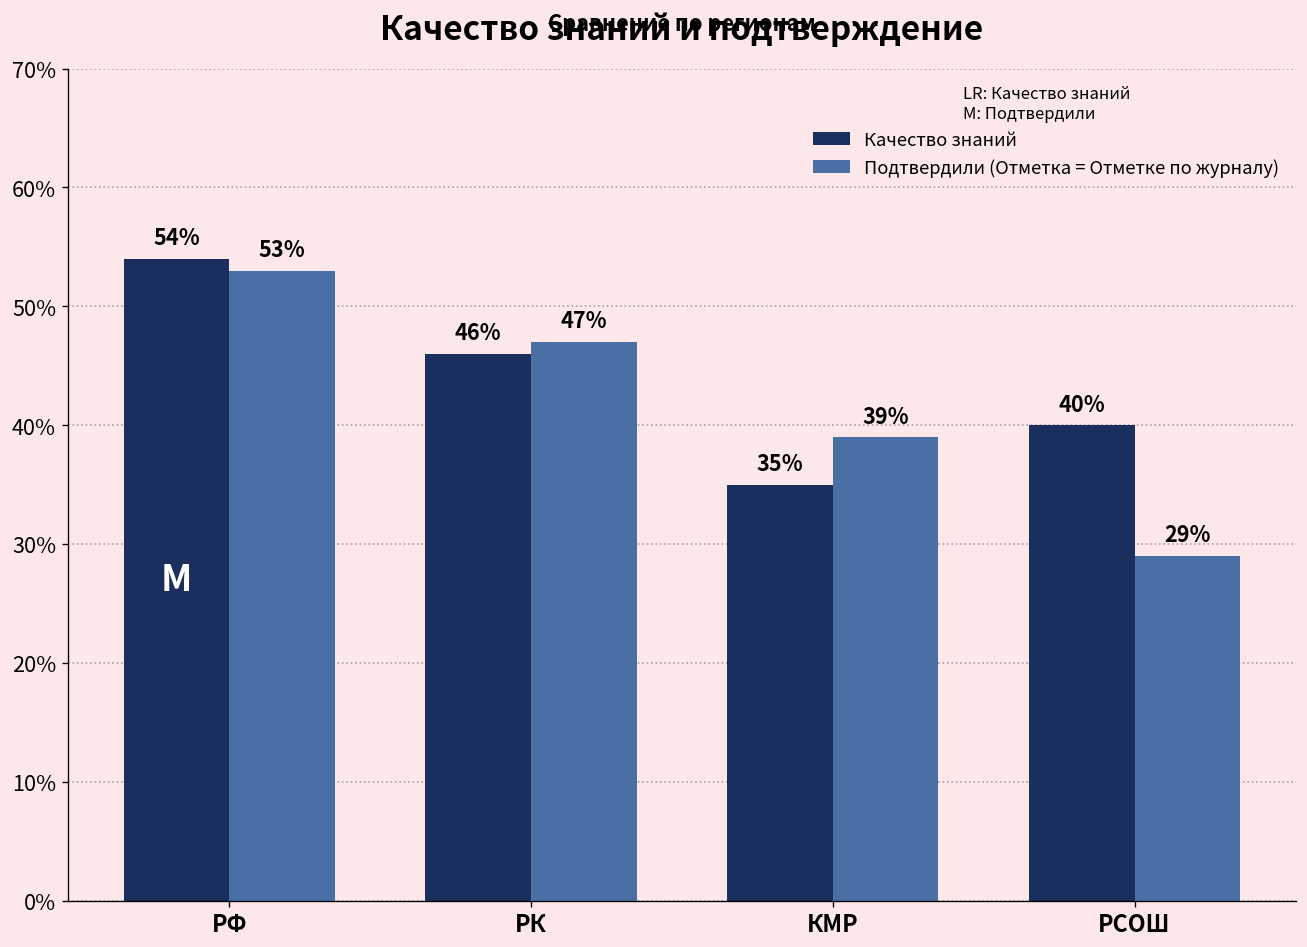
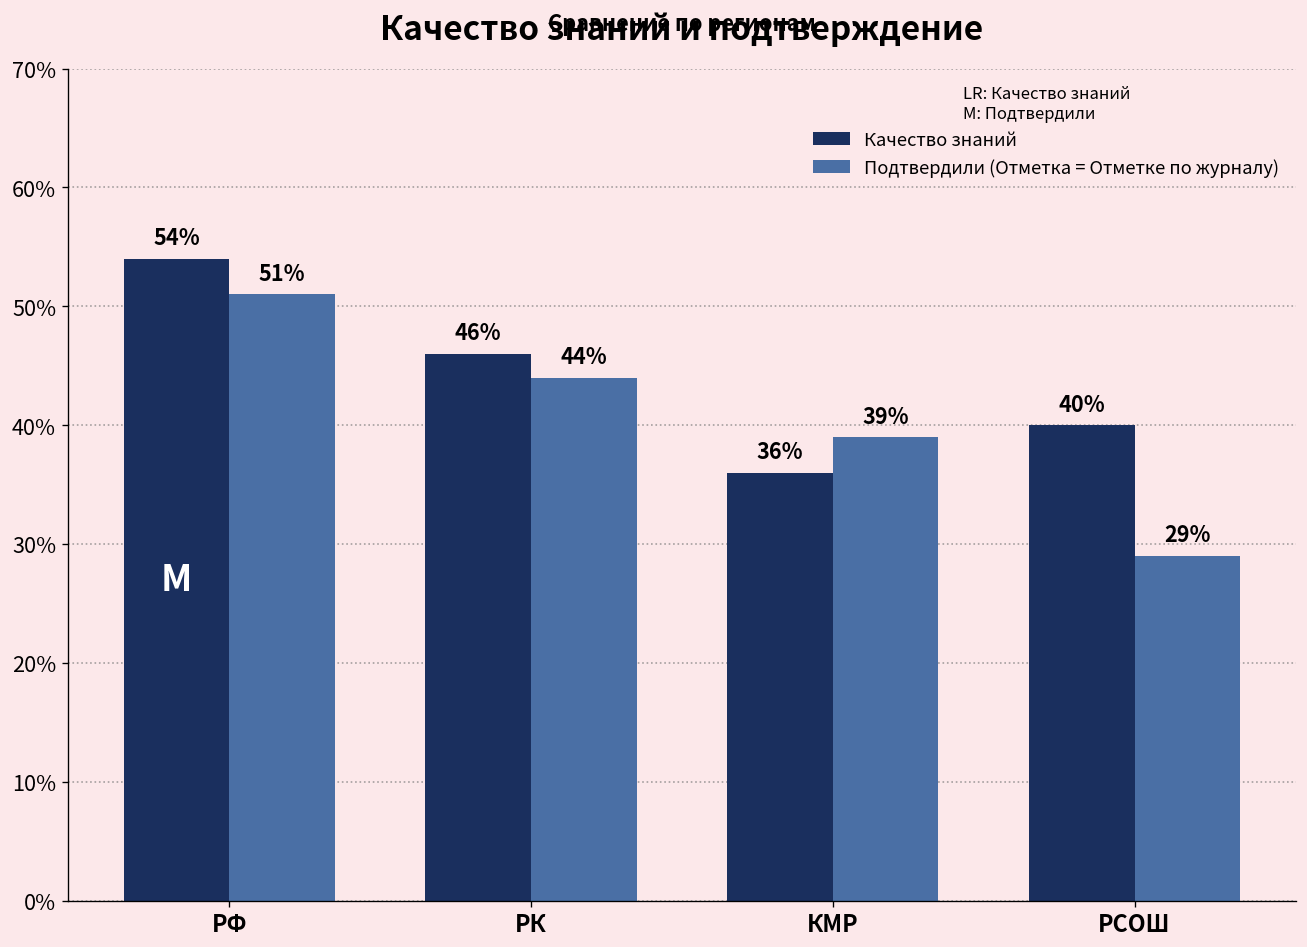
Подтвердили (Отметка = Отметке по журналу), РФ: 53% -> 51%
Подтвердили (Отметка = Отметке по журналу), РК: 47% -> 44%
Качество знаний, КМР: 35% -> 36%
